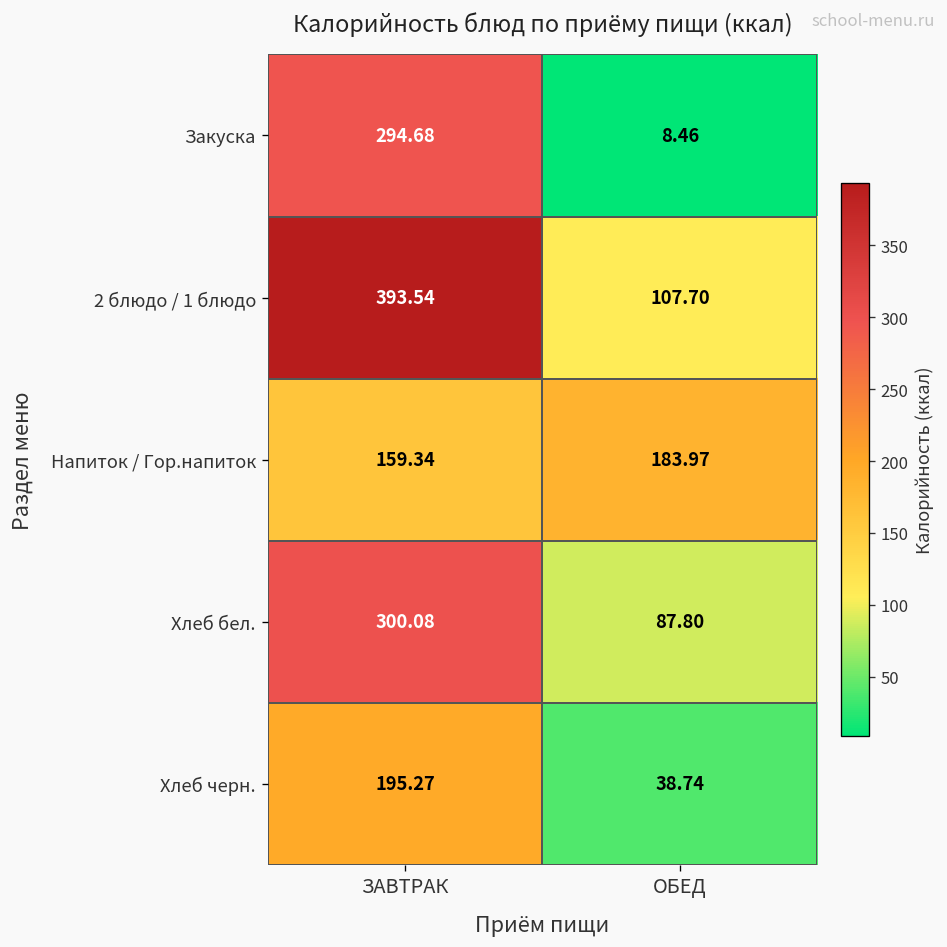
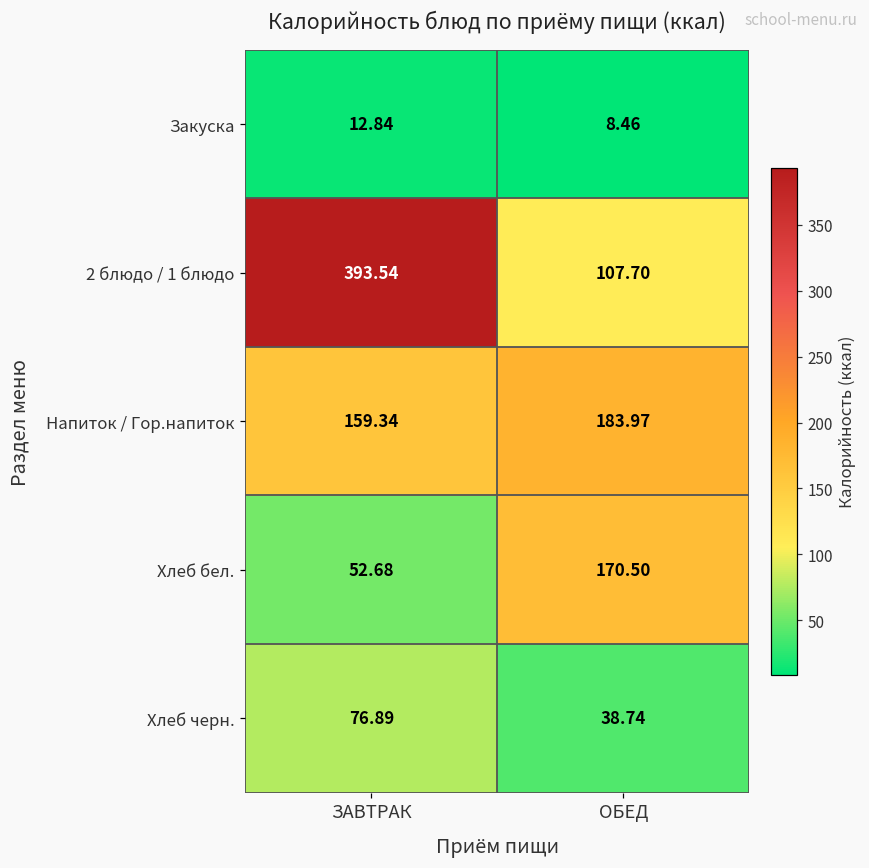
Закуска, ЗАВТРАК: 294.68 -> 12.84
Хлеб бел., ЗАВТРАК: 300.08 -> 52.68
Хлеб бел., ОБЕД: 87.80 -> 170.50
Хлеб черн., ЗАВТРАК: 195.27 -> 76.89
